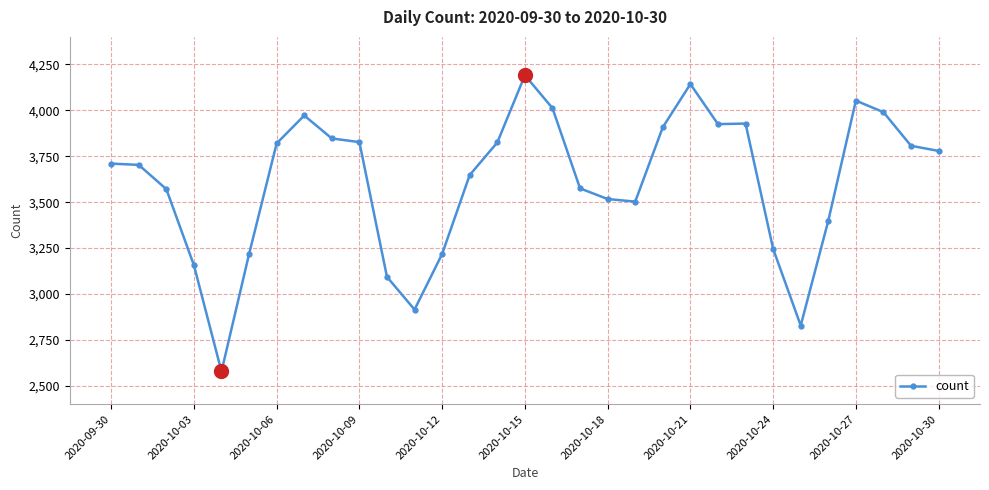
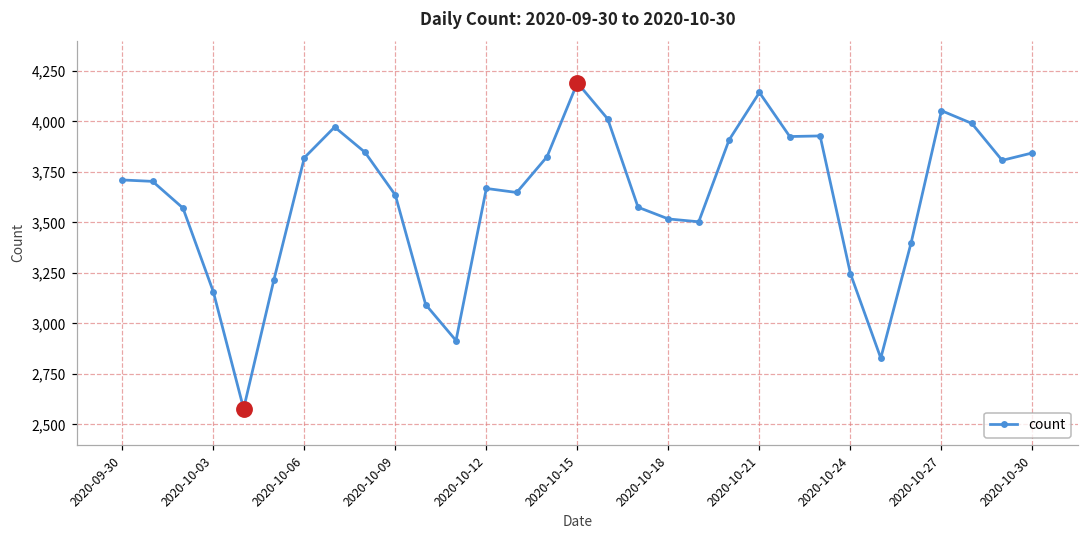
count, 2020-10-09: 3,830 -> 3,640
count, 2020-10-12: 3,220 -> 3,670
count, 2020-10-30: 3,780 -> 3,840
